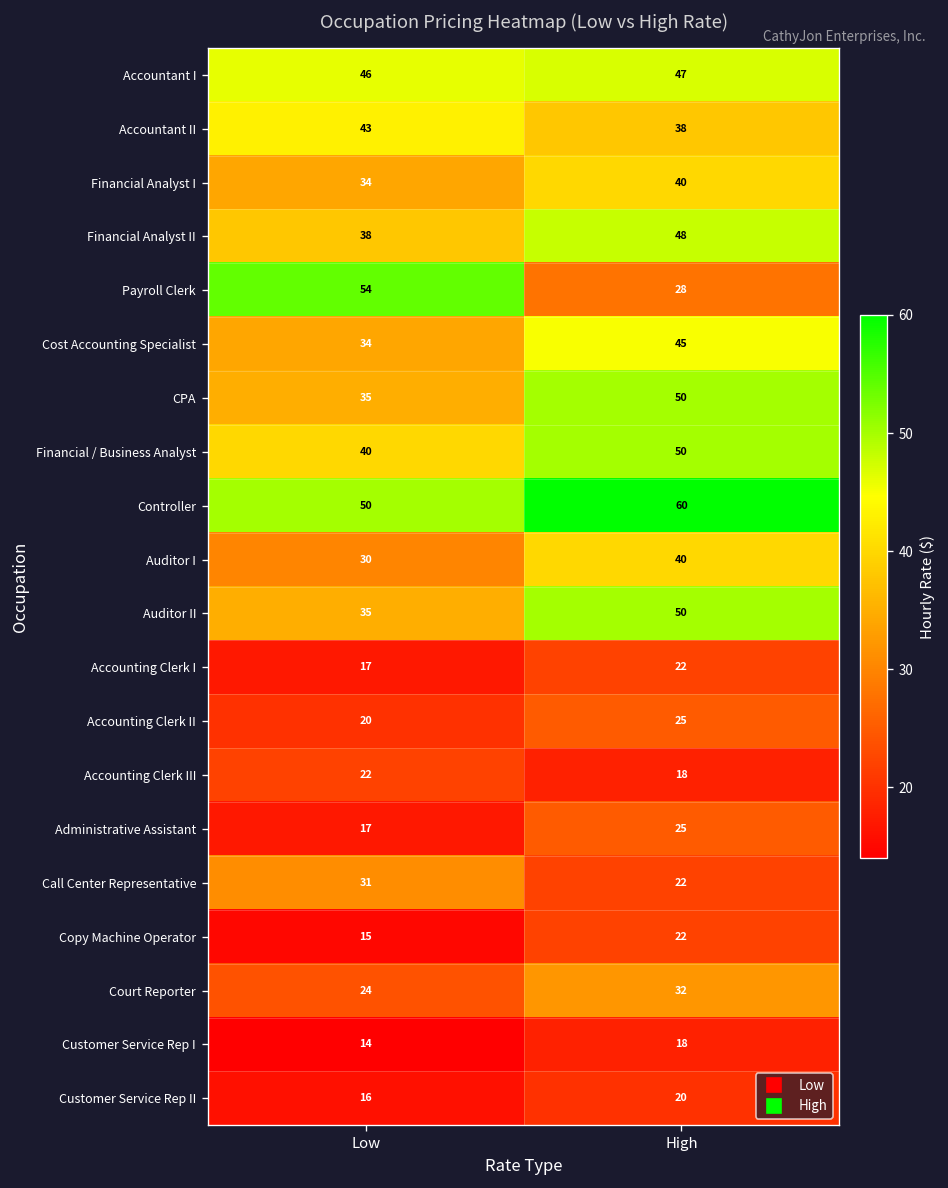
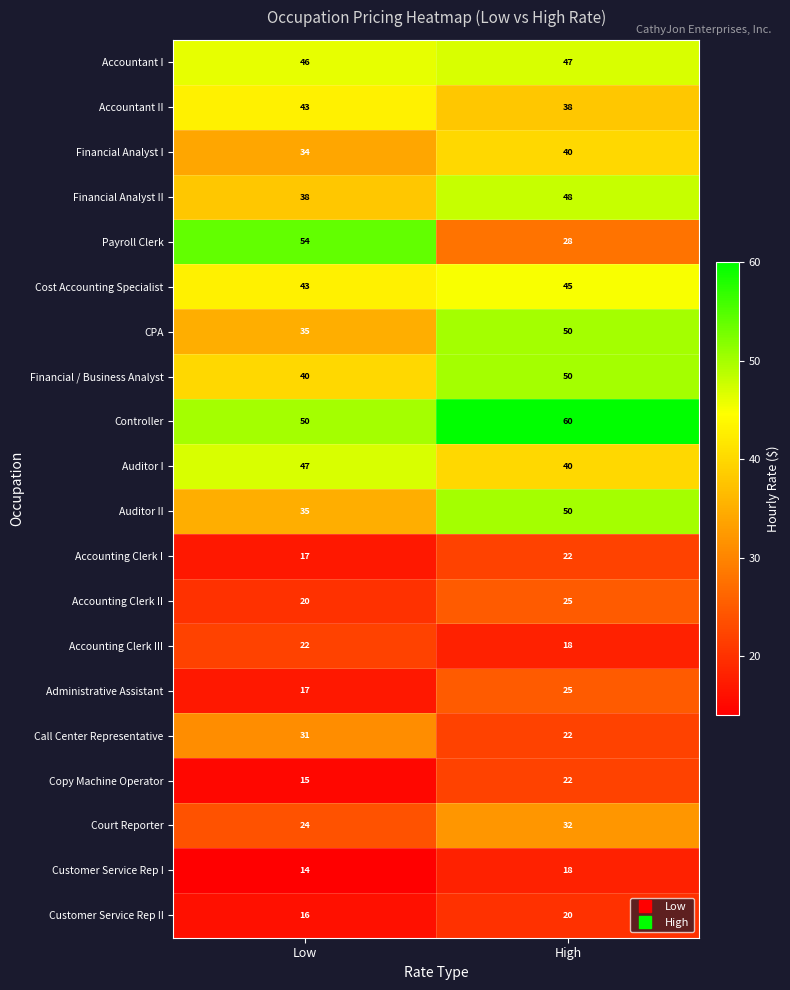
Cost Accounting Specialist, Low: 34 -> 43
Auditor I, Low: 30 -> 47
